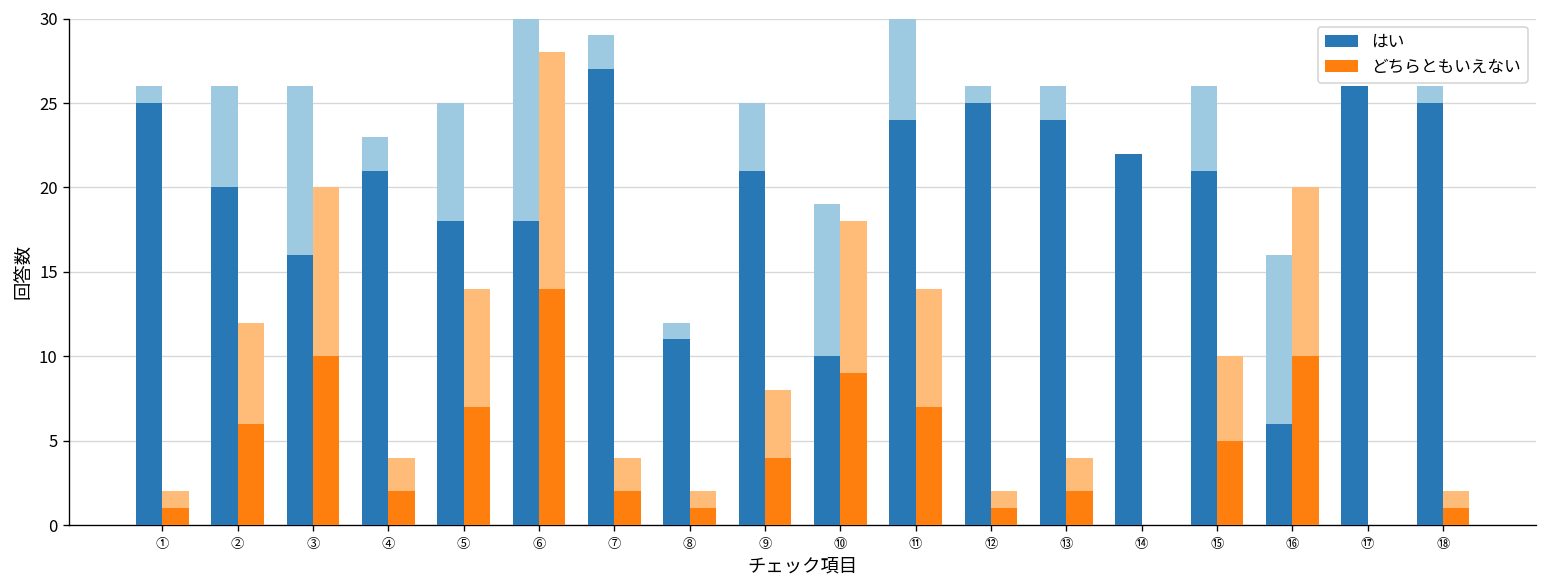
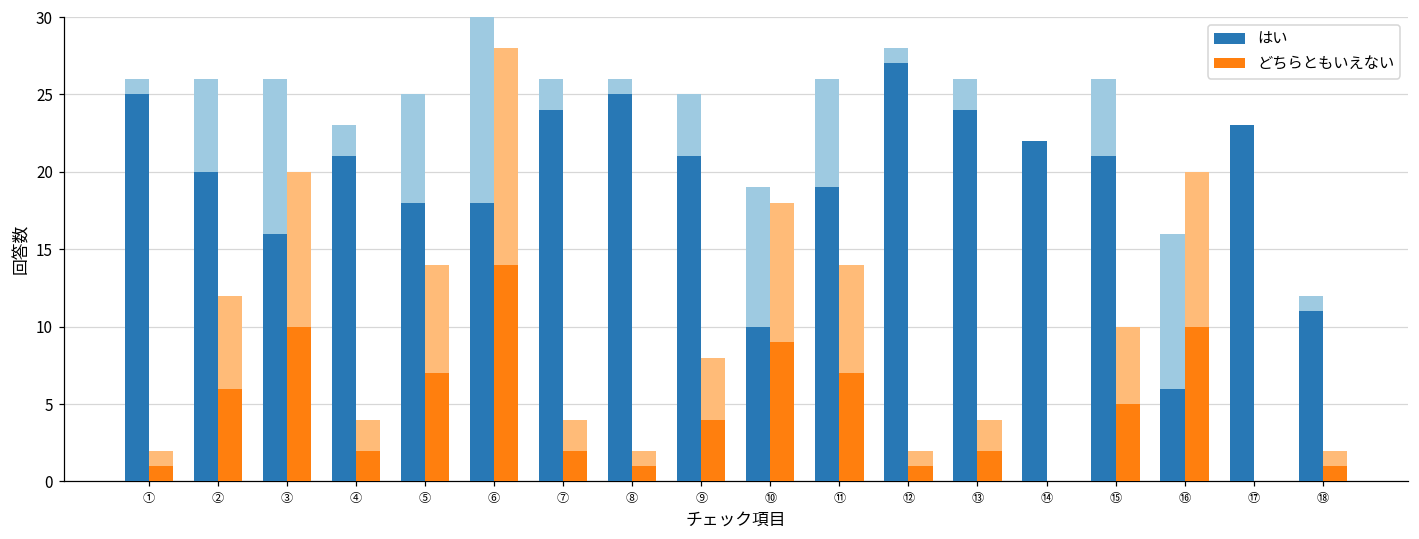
はい, ⑦: 27 -> 24
はい, ⑧: 11 -> 25
はい, ⑪: 24 -> 19
はい, ⑫: 25 -> 27
はい, ⑰: 26 -> 23
はい, ⑱: 25 -> 11
